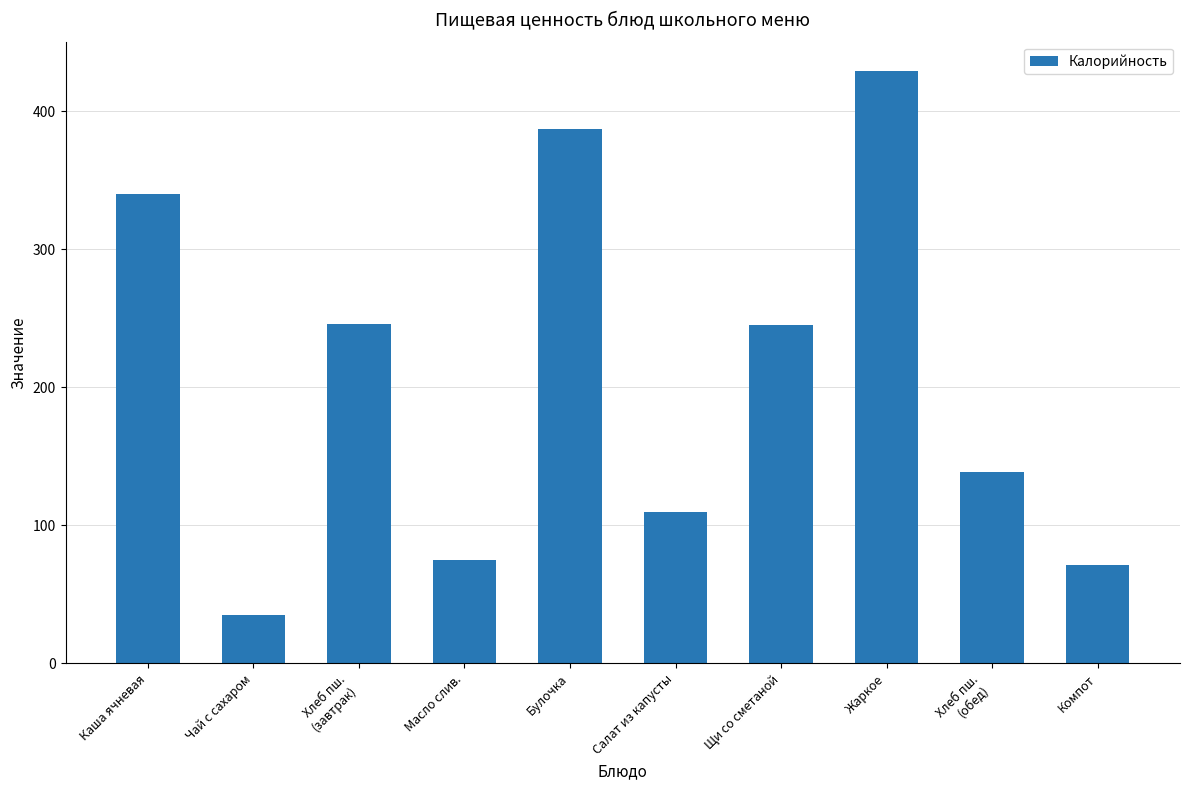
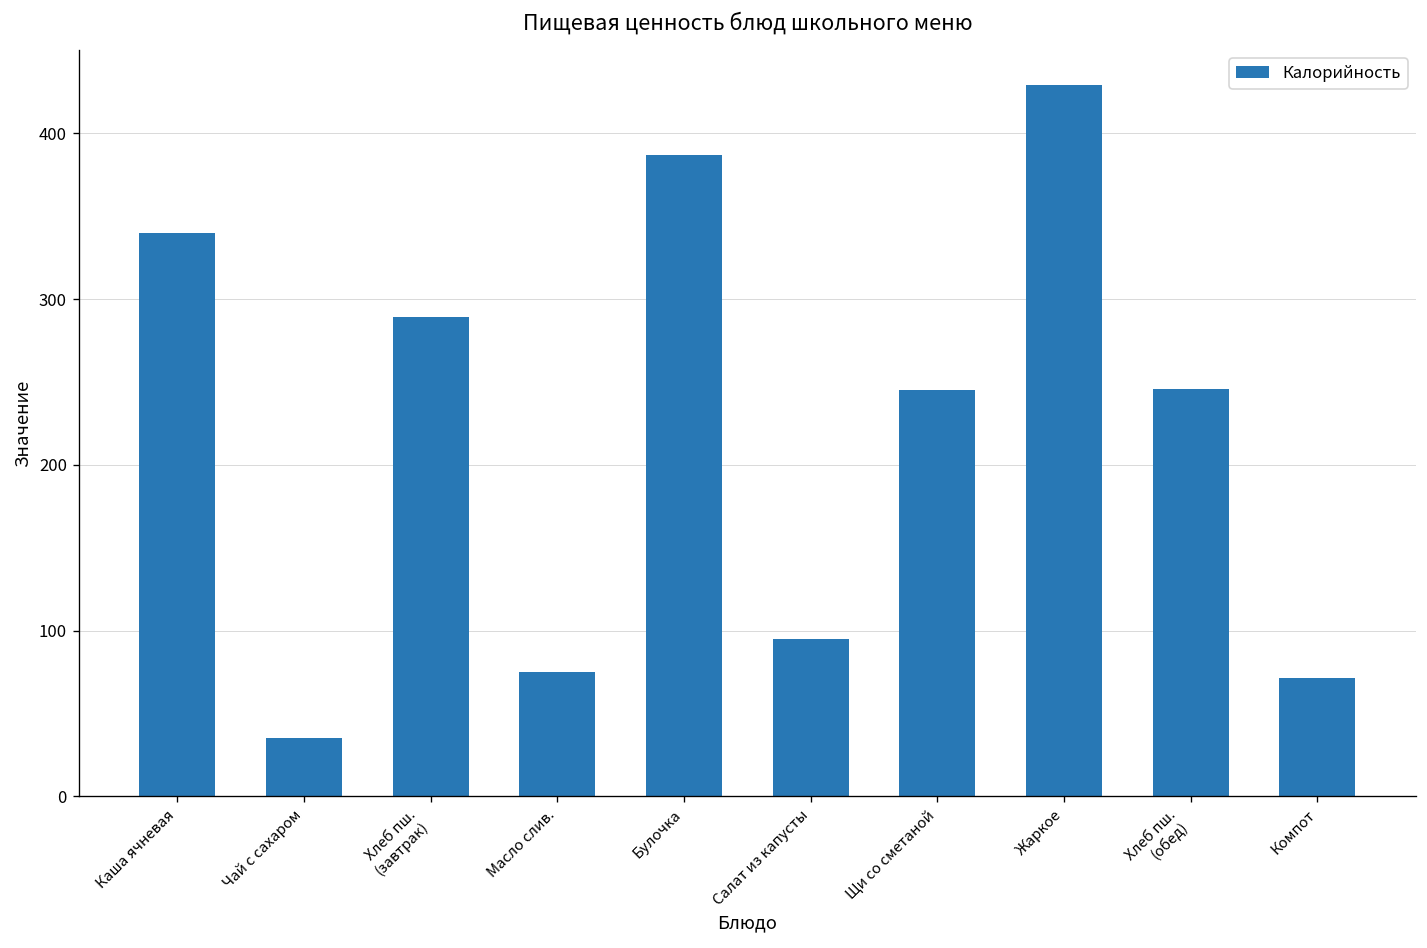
Хлеб пш. (завтрак): 246 -> 289
Салат из капусты: 110 -> 95
Хлеб пш. (обед): 139 -> 246
